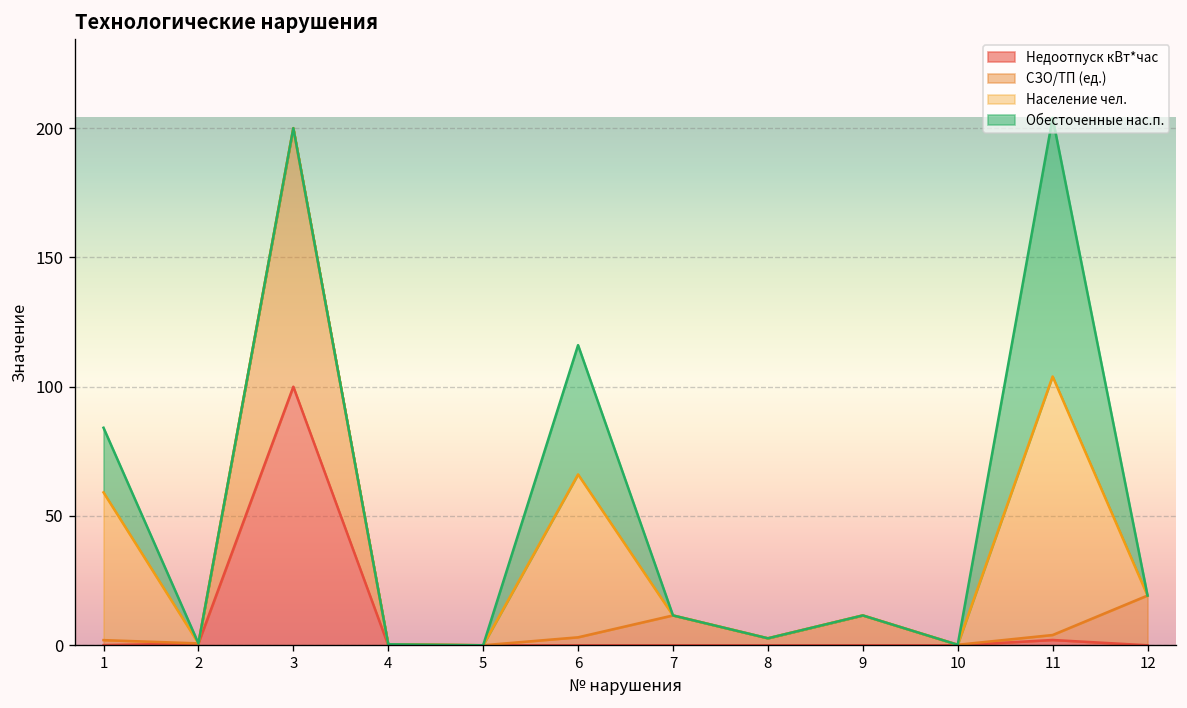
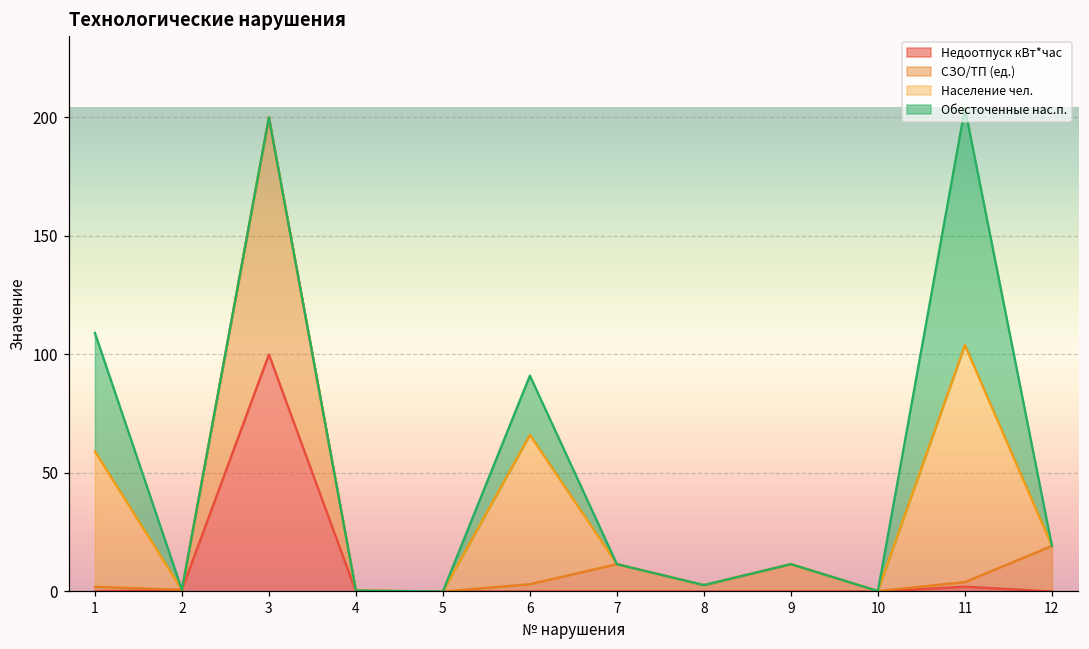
Обесточенные нас.п., 1: 25 -> 50
Обесточенные нас.п., 6: 50 -> 25
